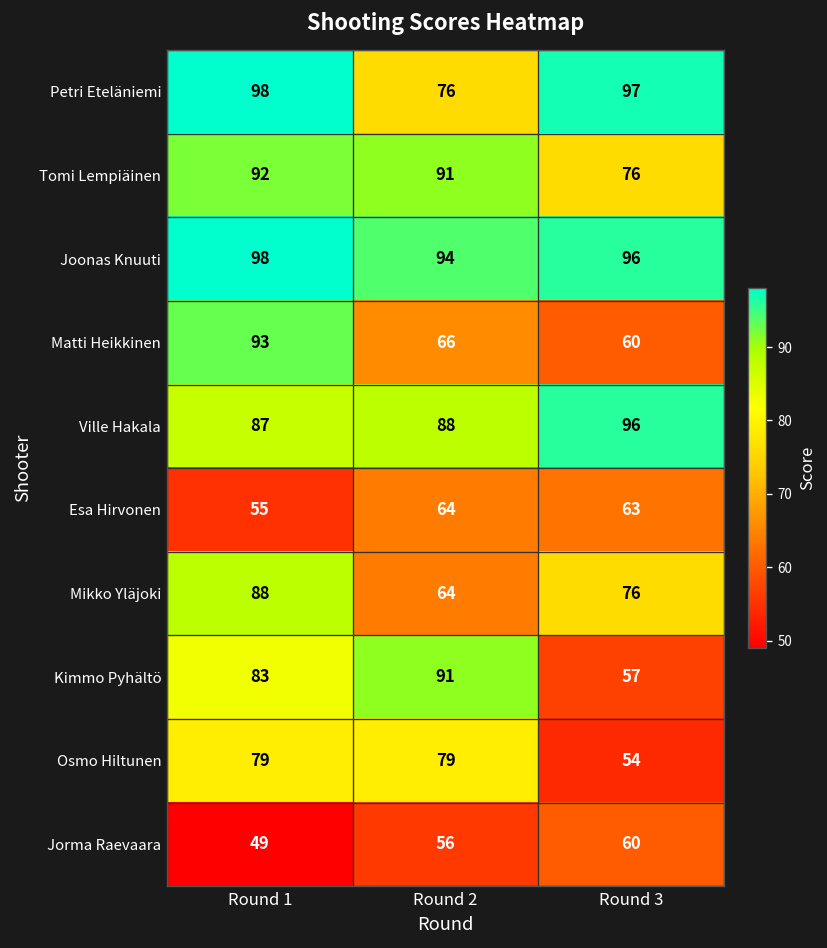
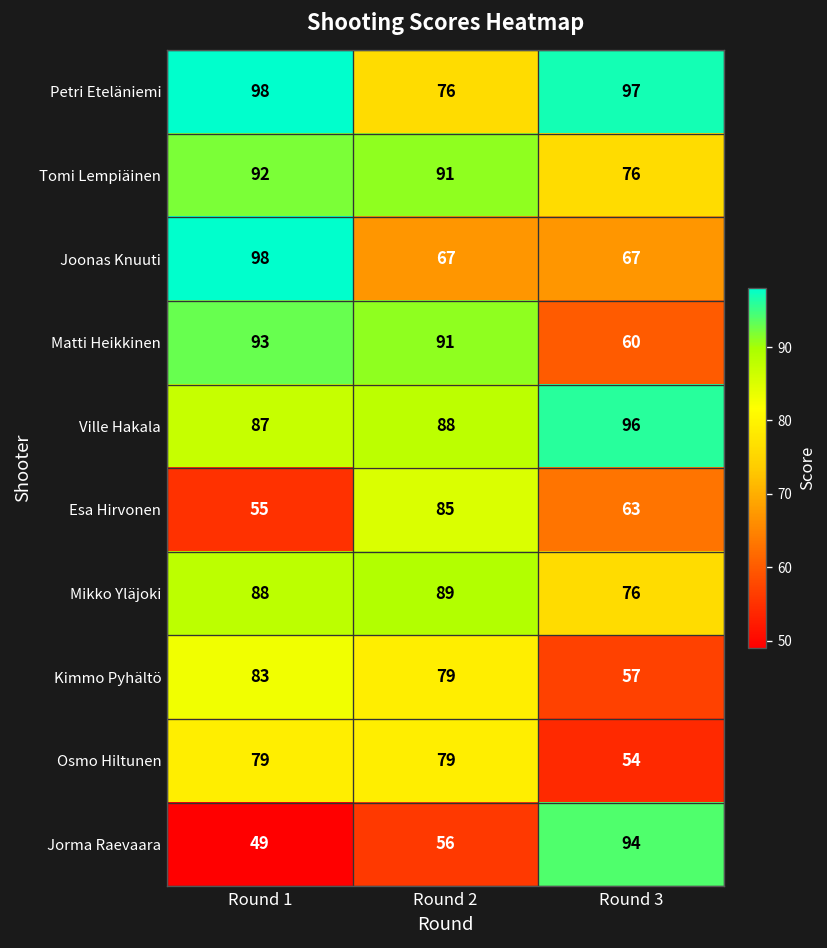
Joonas Knuuti, Round 2: 94 -> 67
Joonas Knuuti, Round 3: 96 -> 67
Matti Heikkinen, Round 2: 66 -> 91
Esa Hirvonen, Round 2: 64 -> 85
Mikko Yläjoki, Round 2: 64 -> 89
Kimmo Pyhältö, Round 2: 91 -> 79
Jorma Raevaara, Round 3: 60 -> 94
